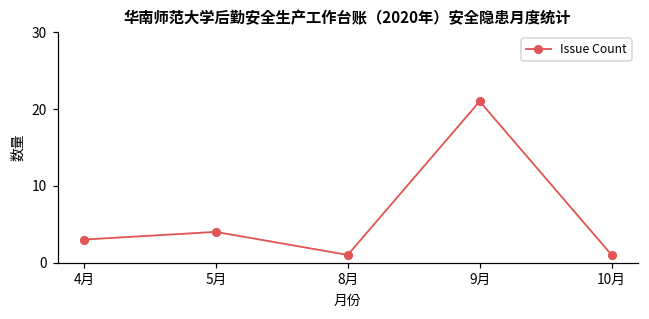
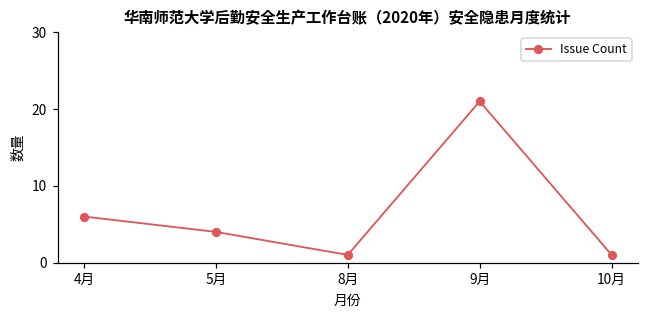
4月: 3 -> 6
